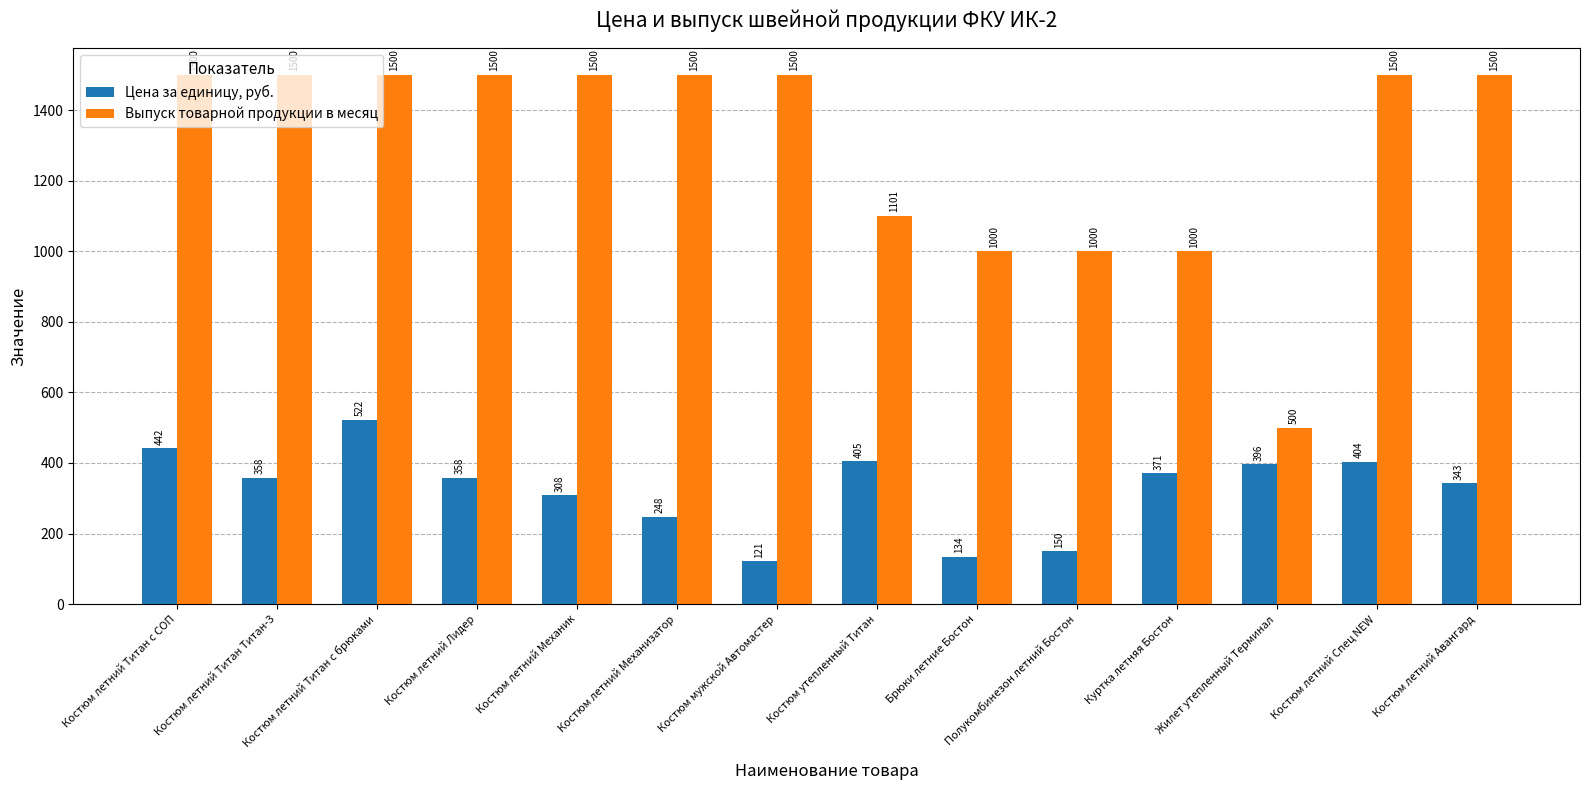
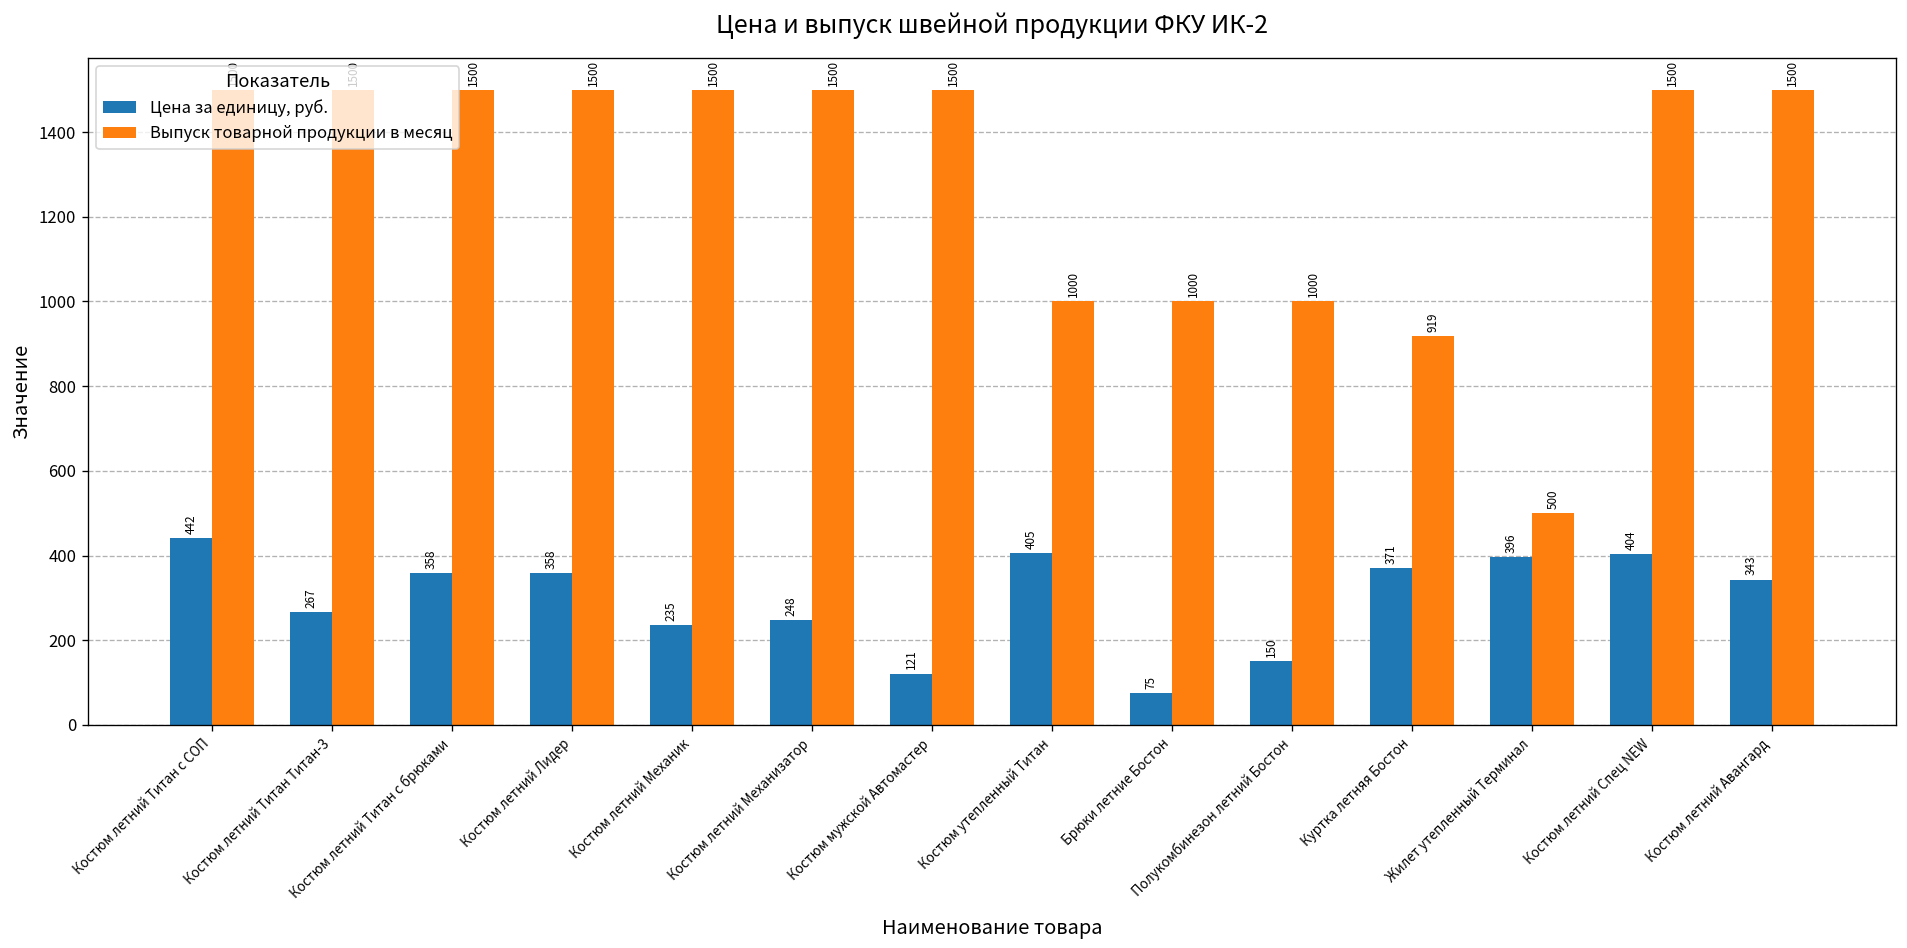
Цена за единицу, руб., Костюм летний Титан Титан-3: 358 -> 267
Цена за единицу, руб., Костюм летний Титан с брюками: 522 -> 358
Цена за единицу, руб., Костюм летний Механик: 308 -> 235
Выпуск товарной продукции в месяц, Костюм утепленный Титан: 1101 -> 1000
Цена за единицу, руб., Брюки летние Бостон: 134 -> 75
Выпуск товарной продукции в месяц, Куртка летняя Бостон: 1000 -> 919
